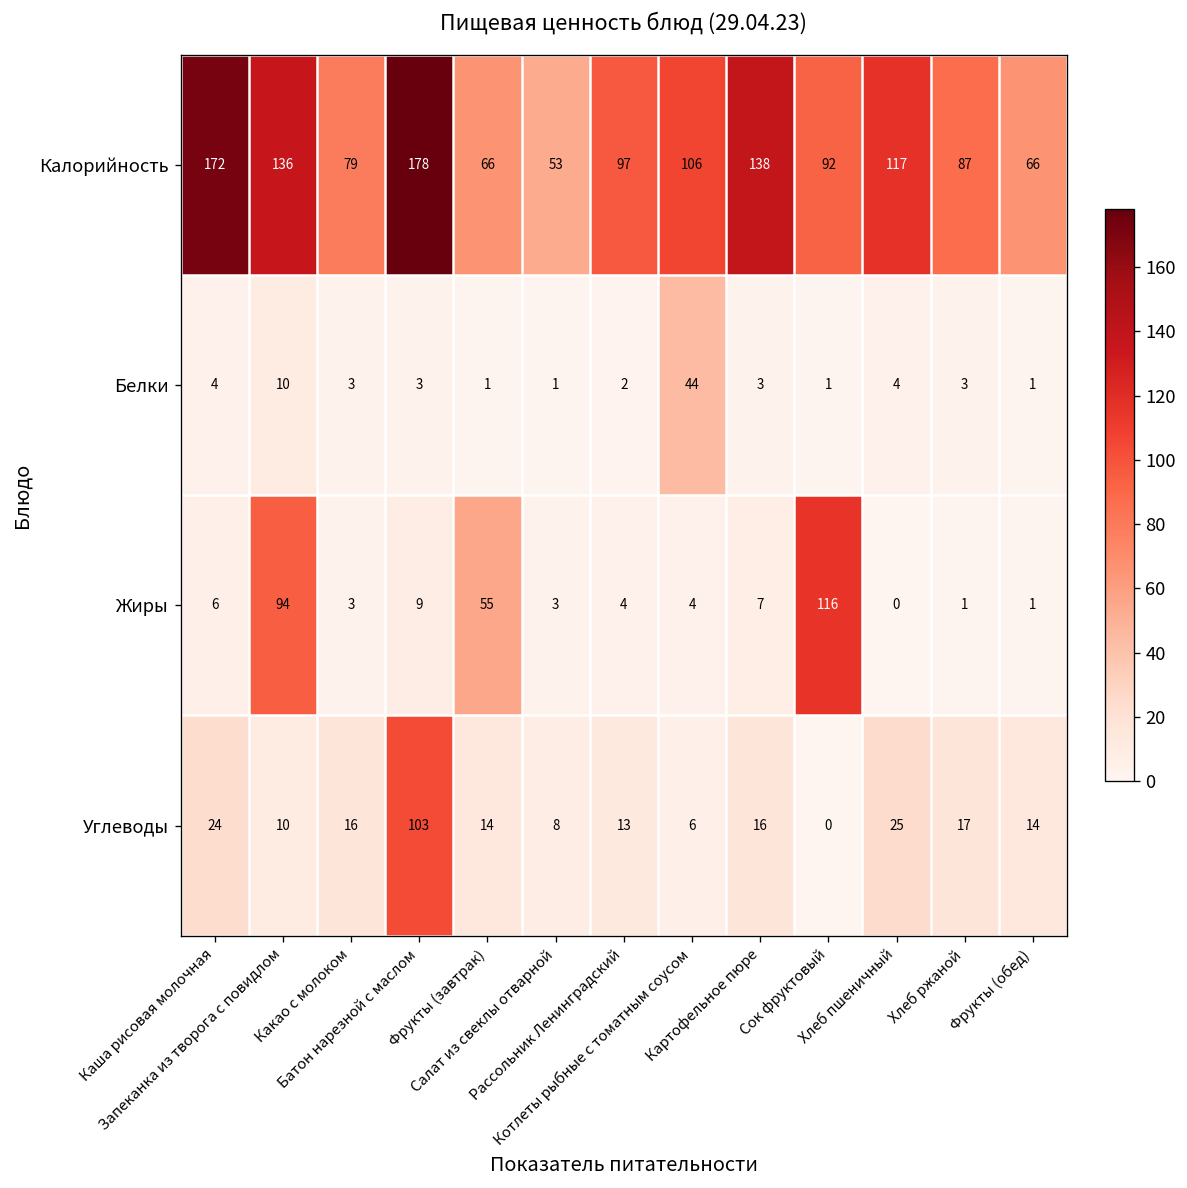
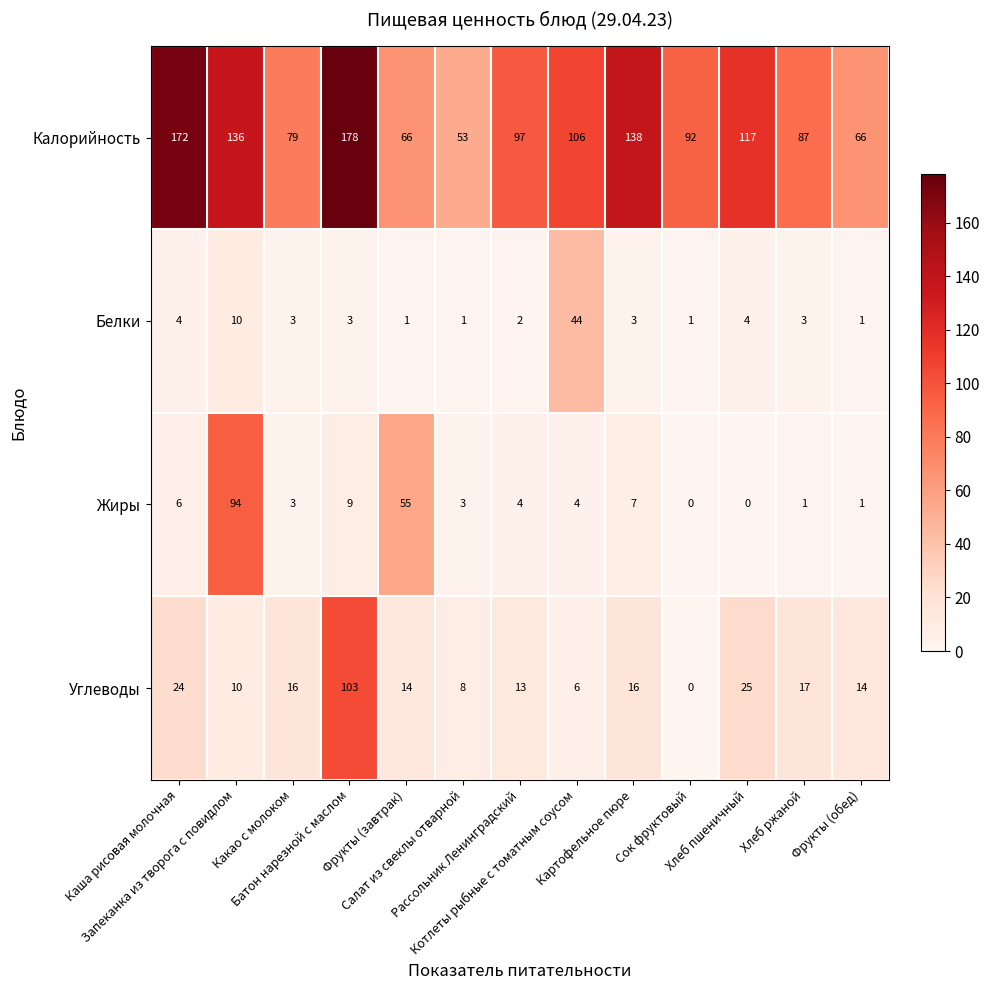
Жиры, Сок фруктовый: 116 -> 0
